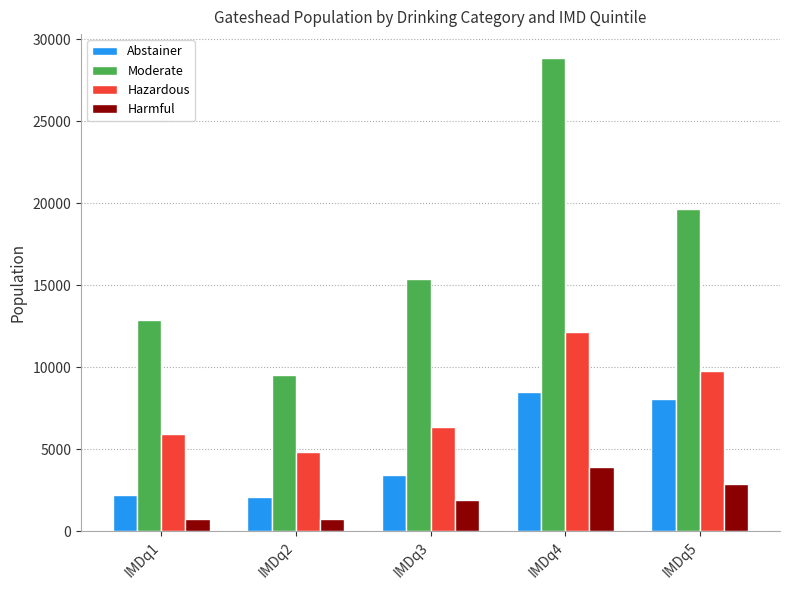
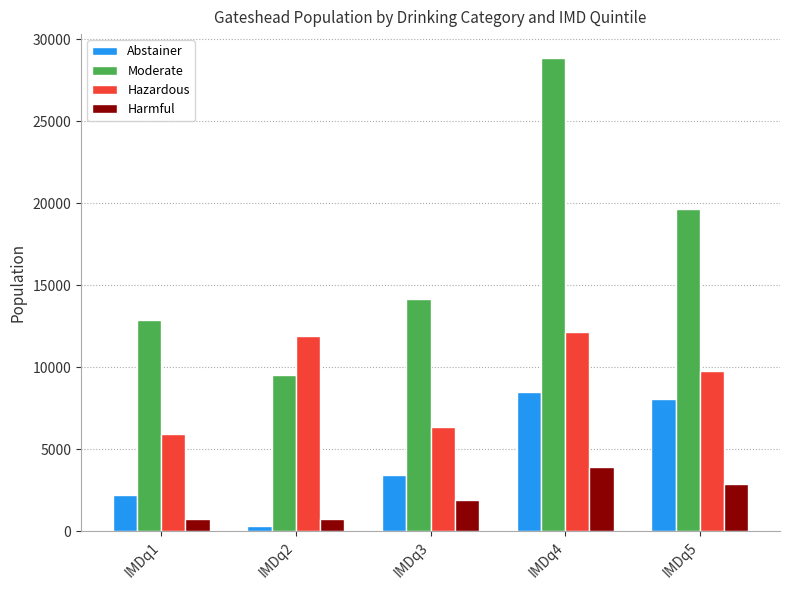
Abstainer, IMDq2: 2100 -> 400
Hazardous, IMDq2: 4800 -> 11900
Moderate, IMDq3: 15400 -> 14100
